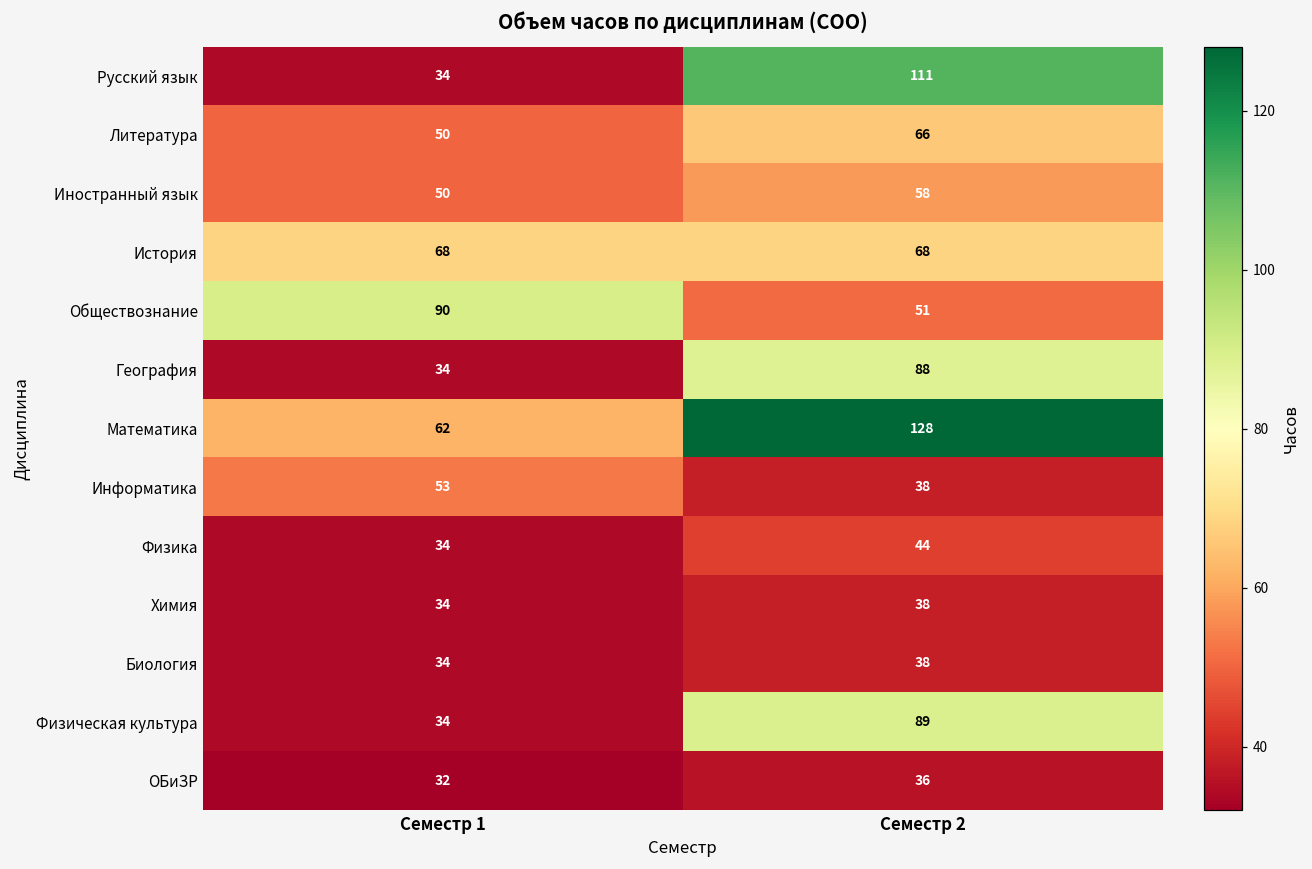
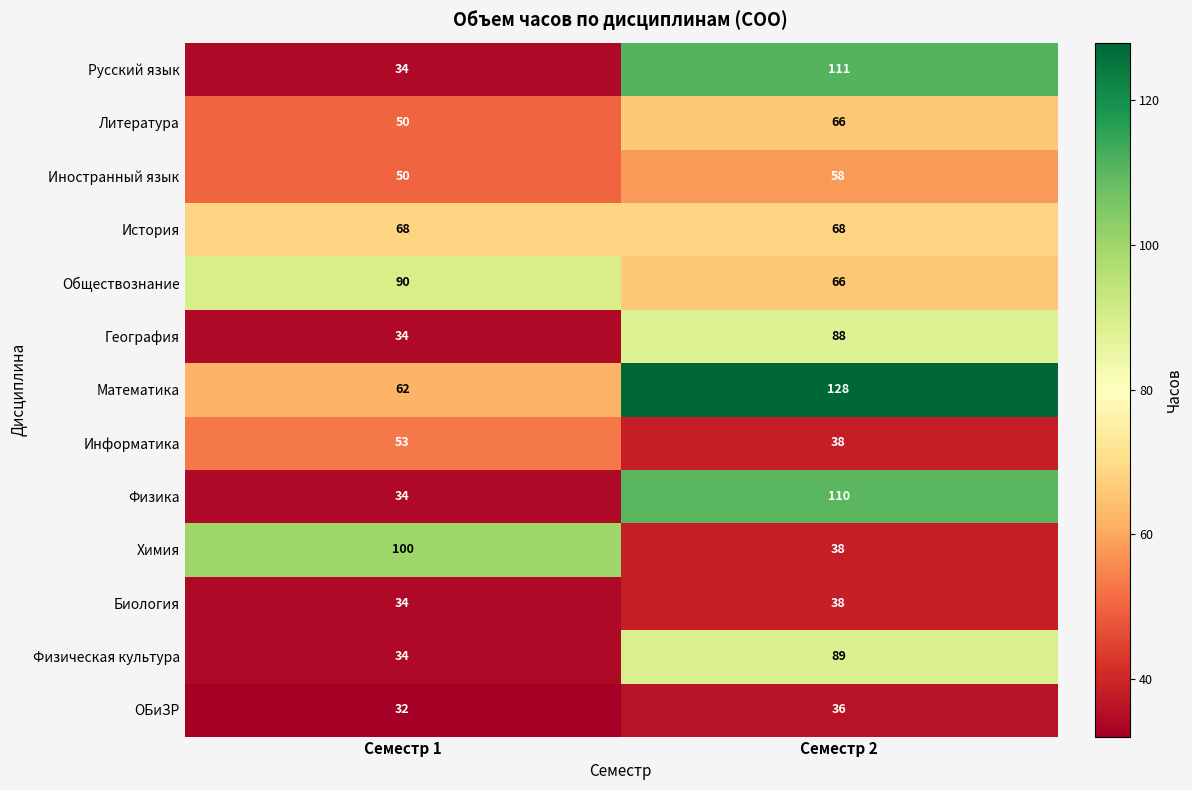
Обществознание, Семестр 2: 51 -> 66
Физика, Семестр 2: 44 -> 110
Химия, Семестр 1: 34 -> 100
